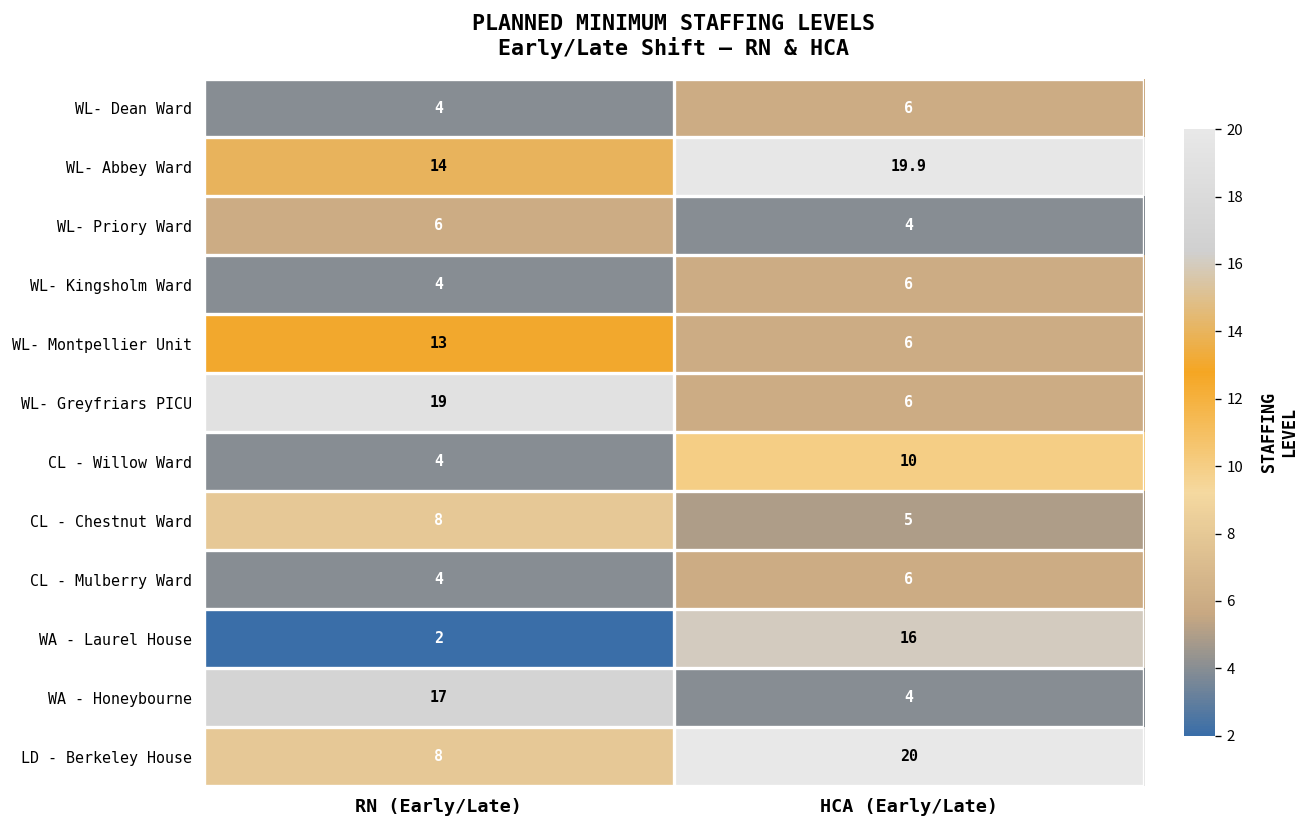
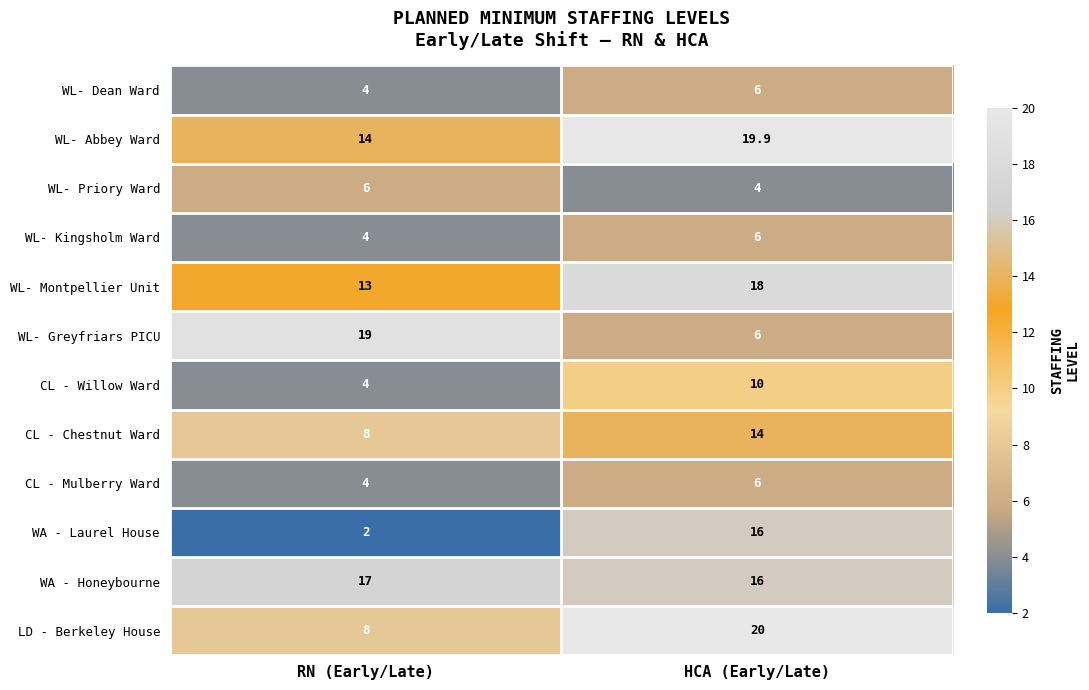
WL- Montpellier Unit, HCA (Early/Late): 6 -> 18
CL - Chestnut Ward, HCA (Early/Late): 5 -> 14
WA - Honeybourne, HCA (Early/Late): 4 -> 16
